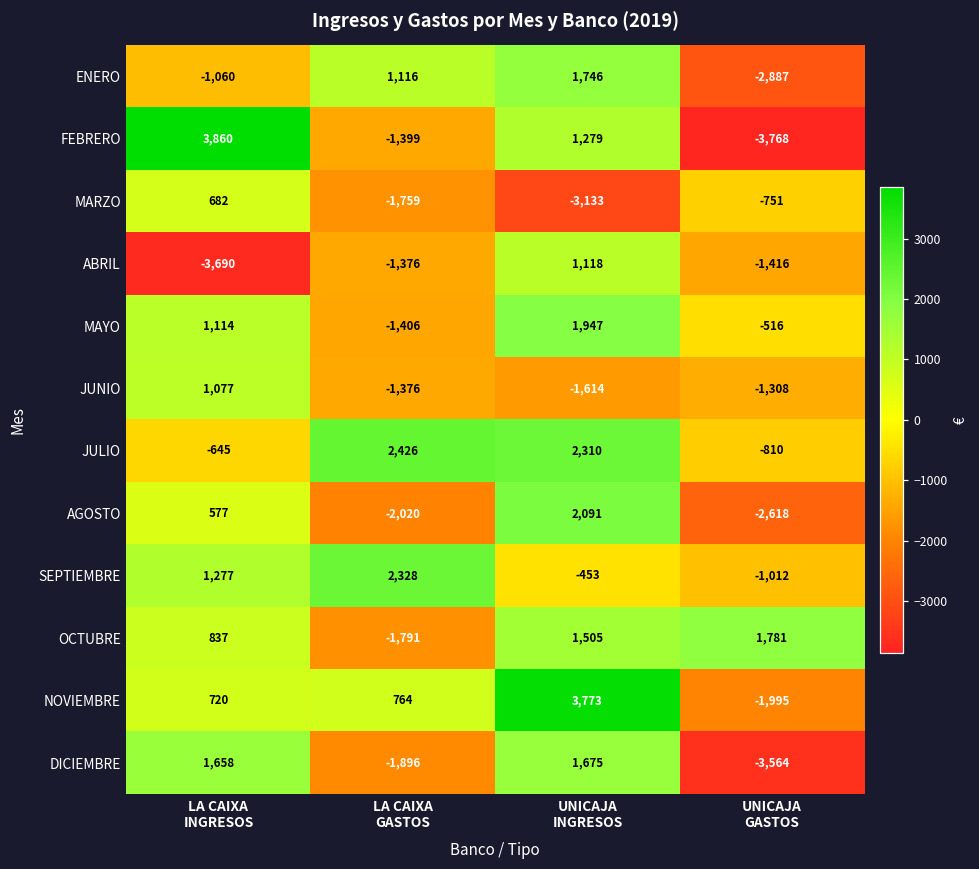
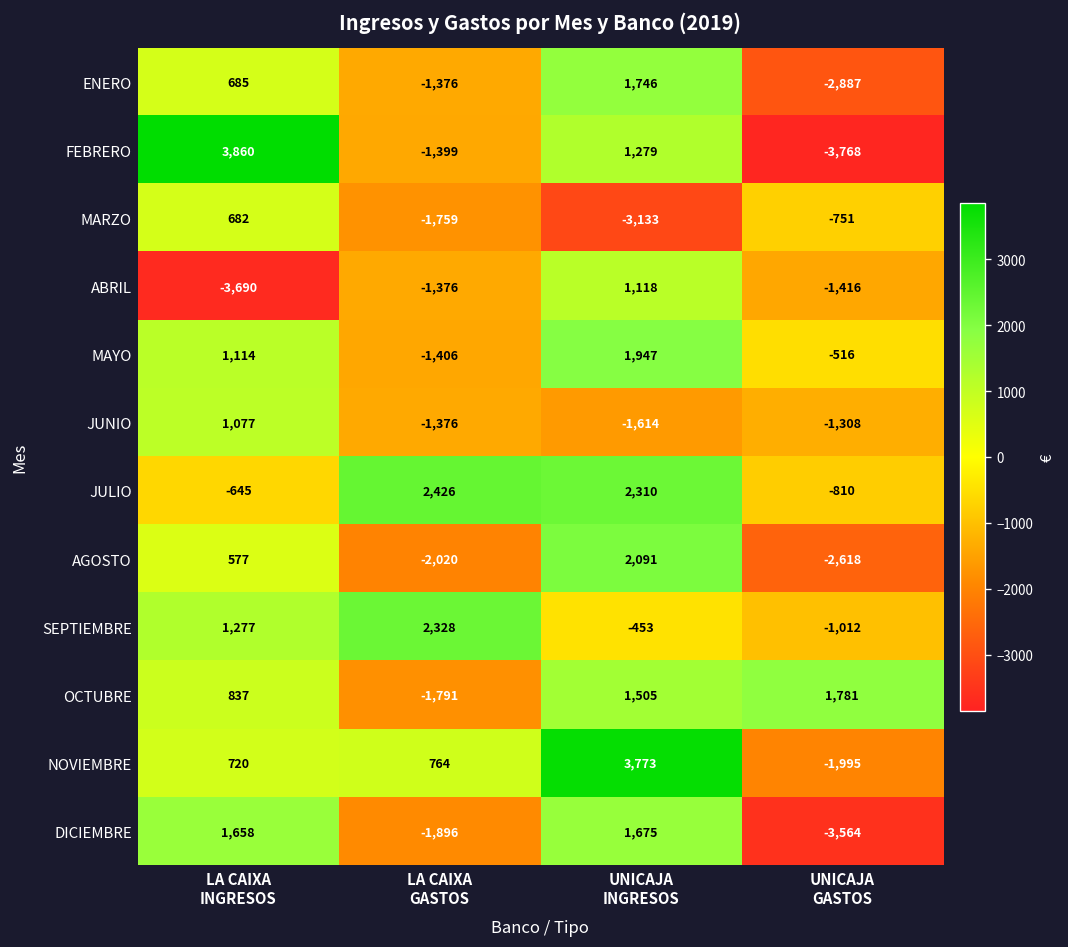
ENERO, LA CAIXA INGRESOS: -1,060 -> 685
ENERO, LA CAIXA GASTOS: 1,116 -> -1,376
